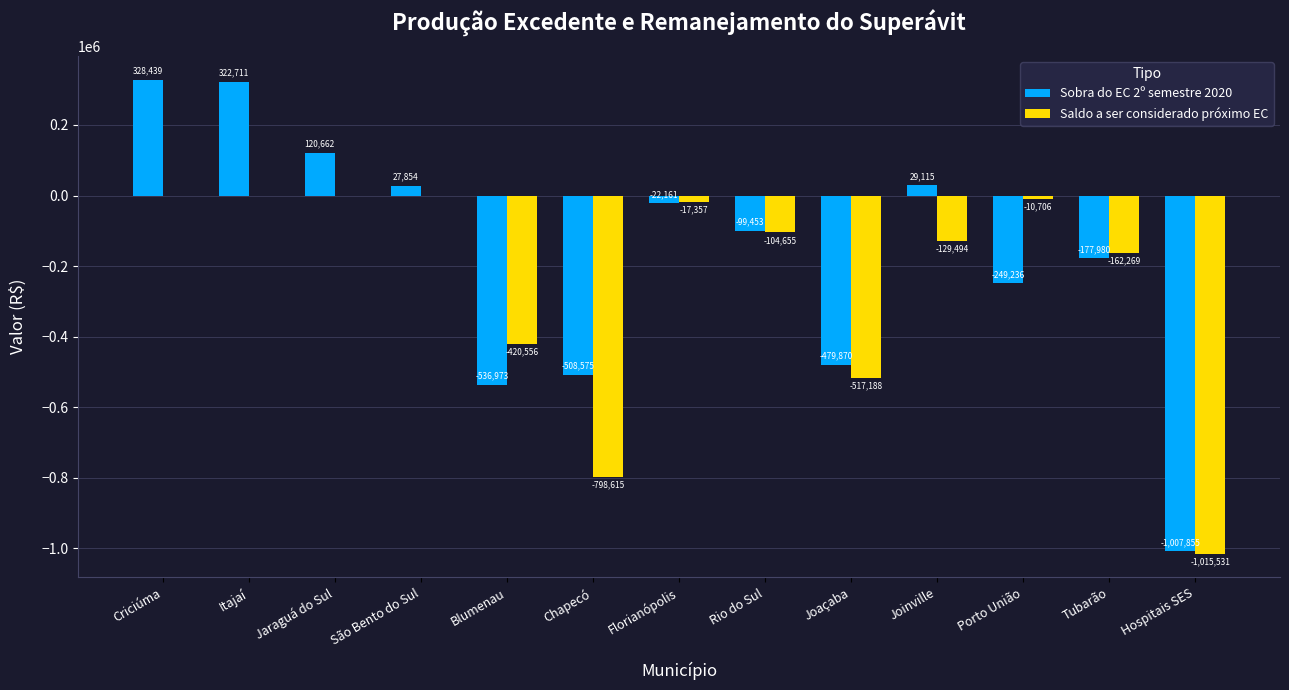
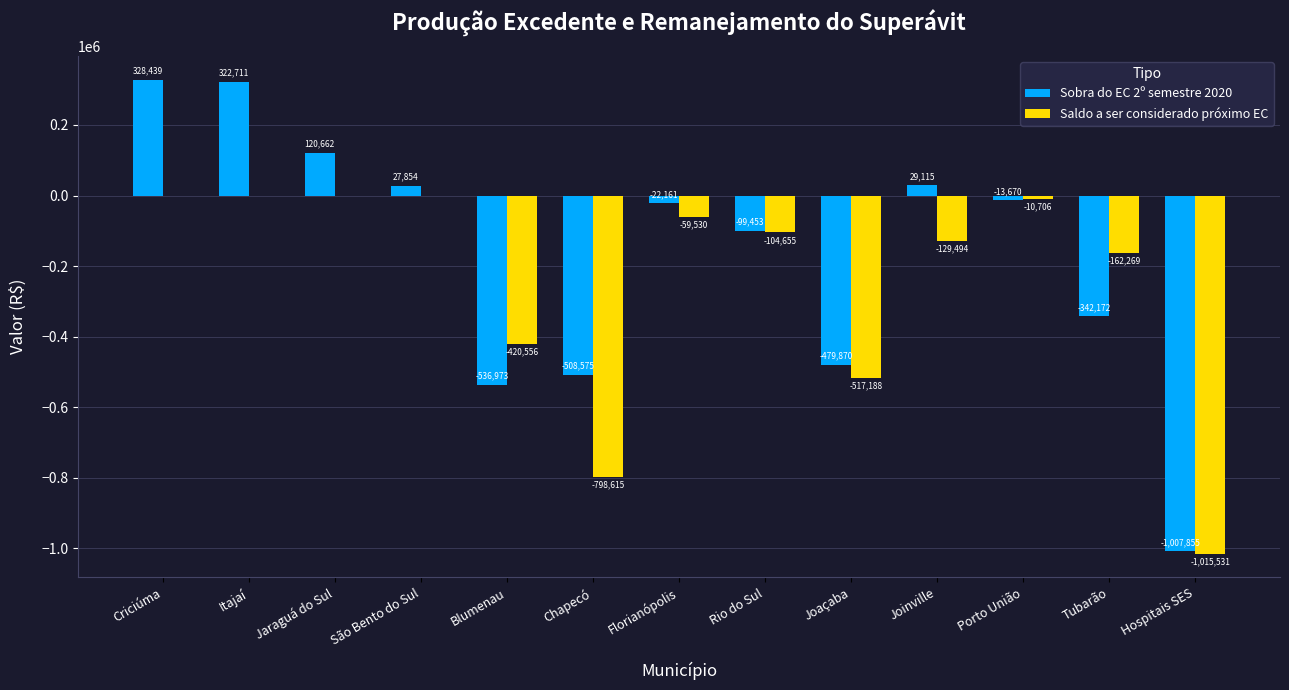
Saldo a ser considerado próximo EC, Florianópolis: -17,357 -> -59,530
Sobra do EC 2º semestre 2020, Porto União: -249,236 -> -13,670
Sobra do EC 2º semestre 2020, Tubarão: -177,980 -> -342,172
